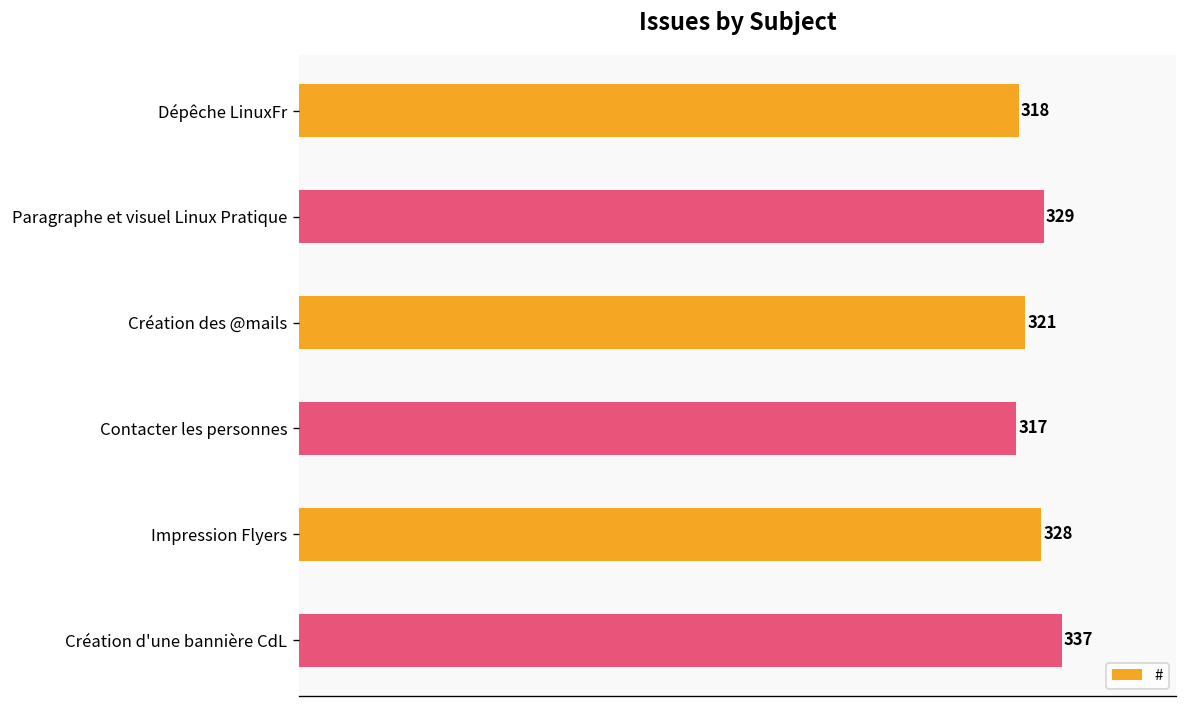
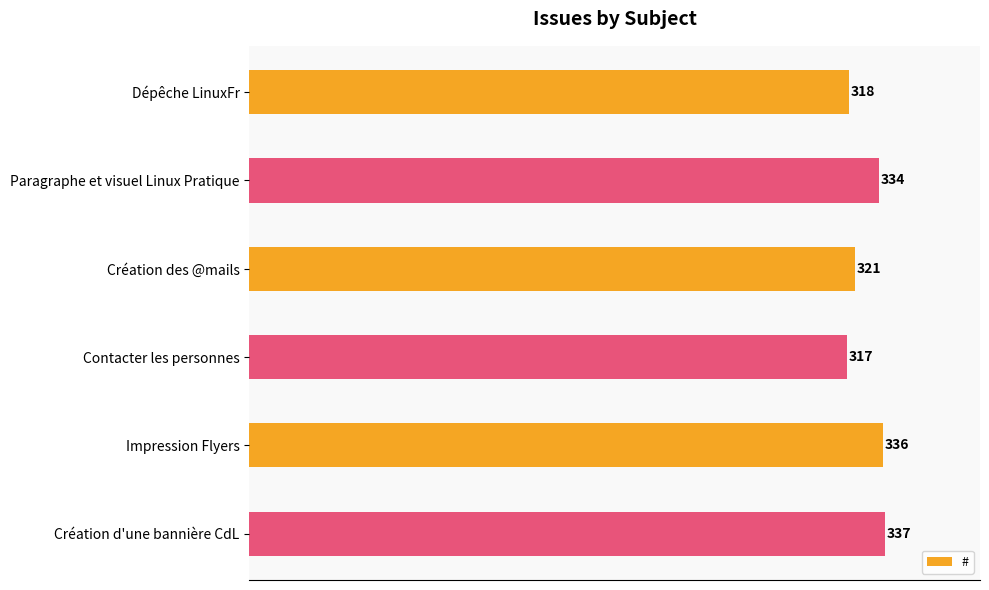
Paragraphe et visuel Linux Pratique: 329 -> 334
Impression Flyers: 328 -> 336
